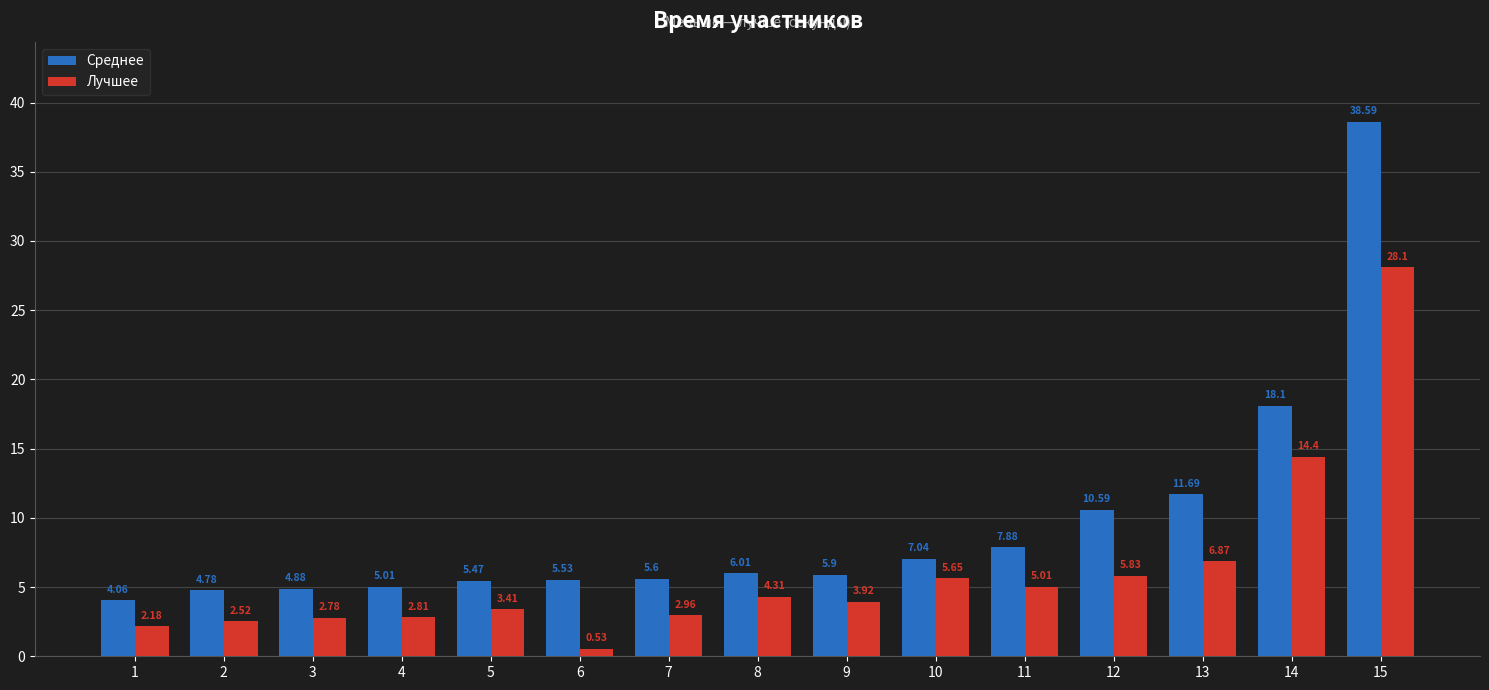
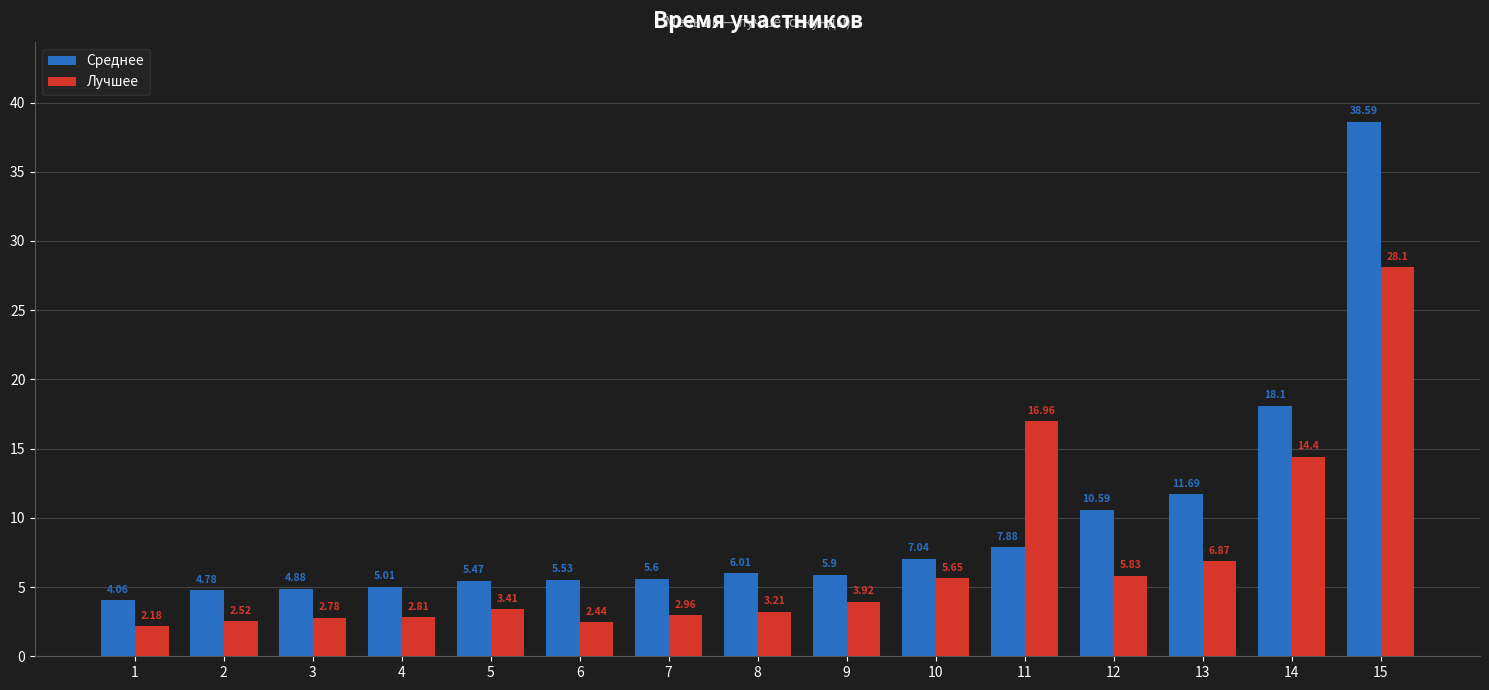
Лучшее, 6: 0.53 -> 2.44
Лучшее, 8: 4.31 -> 3.21
Лучшее, 11: 5.01 -> 16.96
